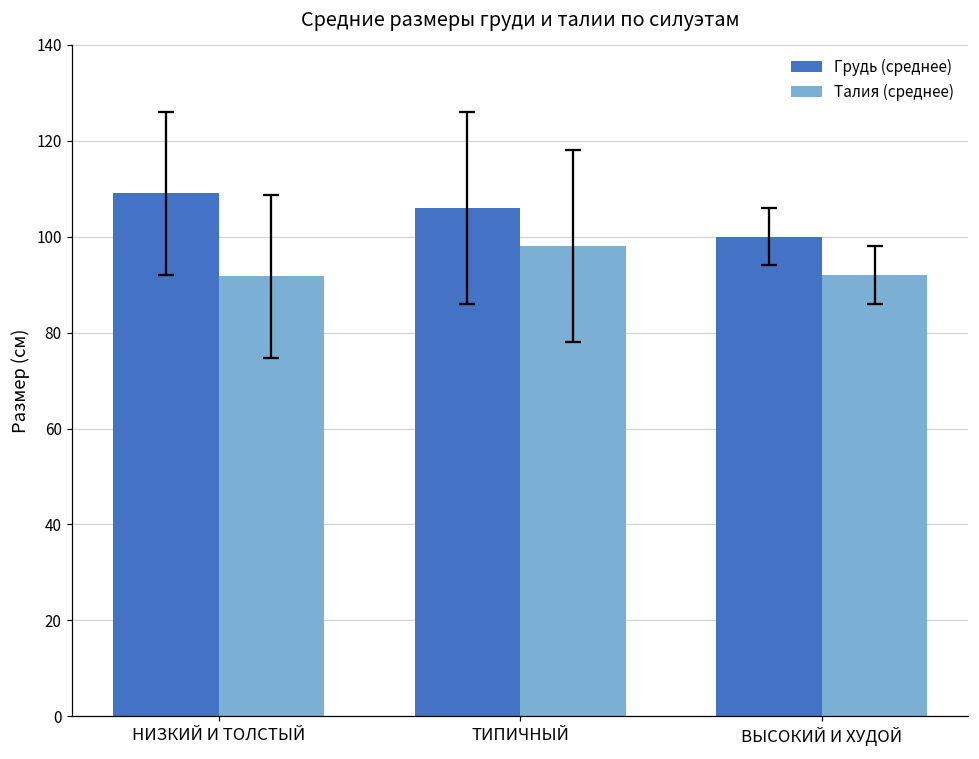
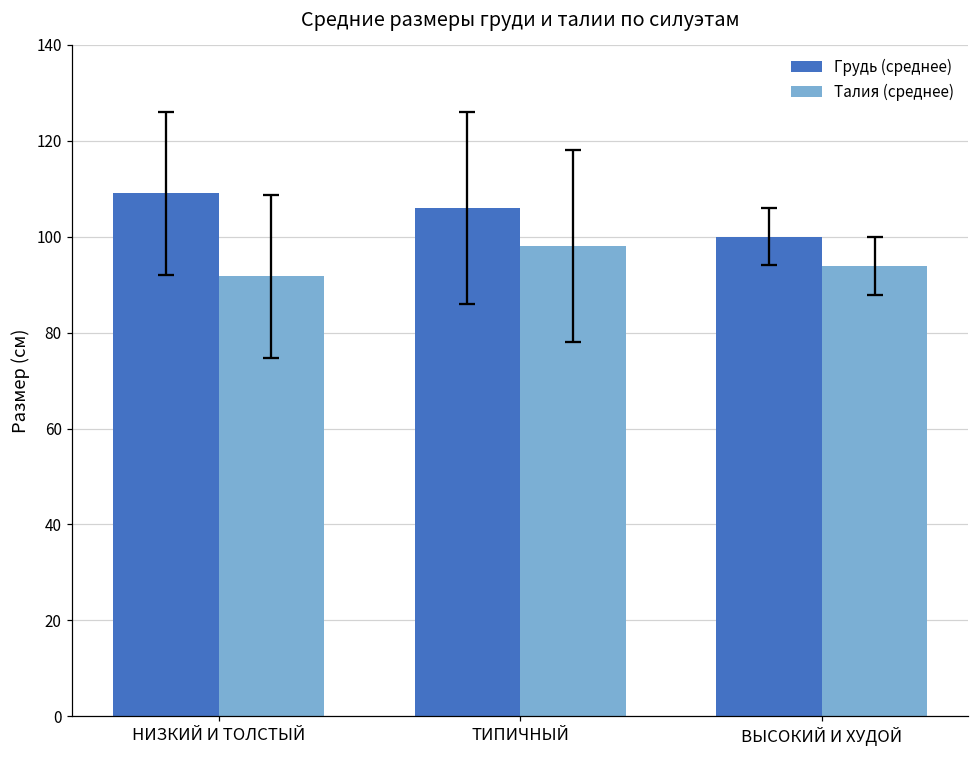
Талия (среднее), ВЫСОКИЙ И ХУДОЙ: 92 -> 94
